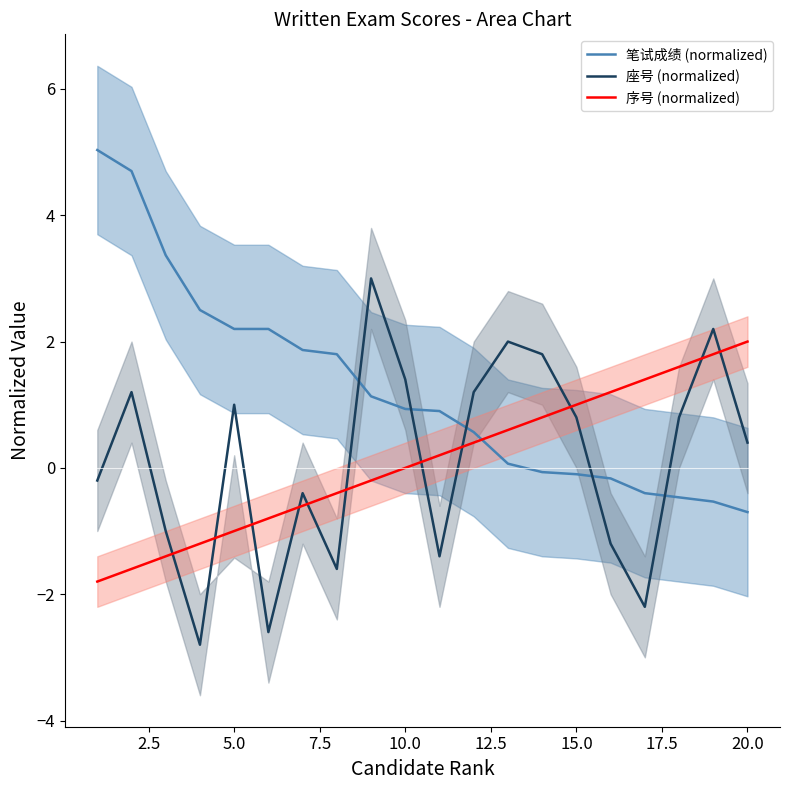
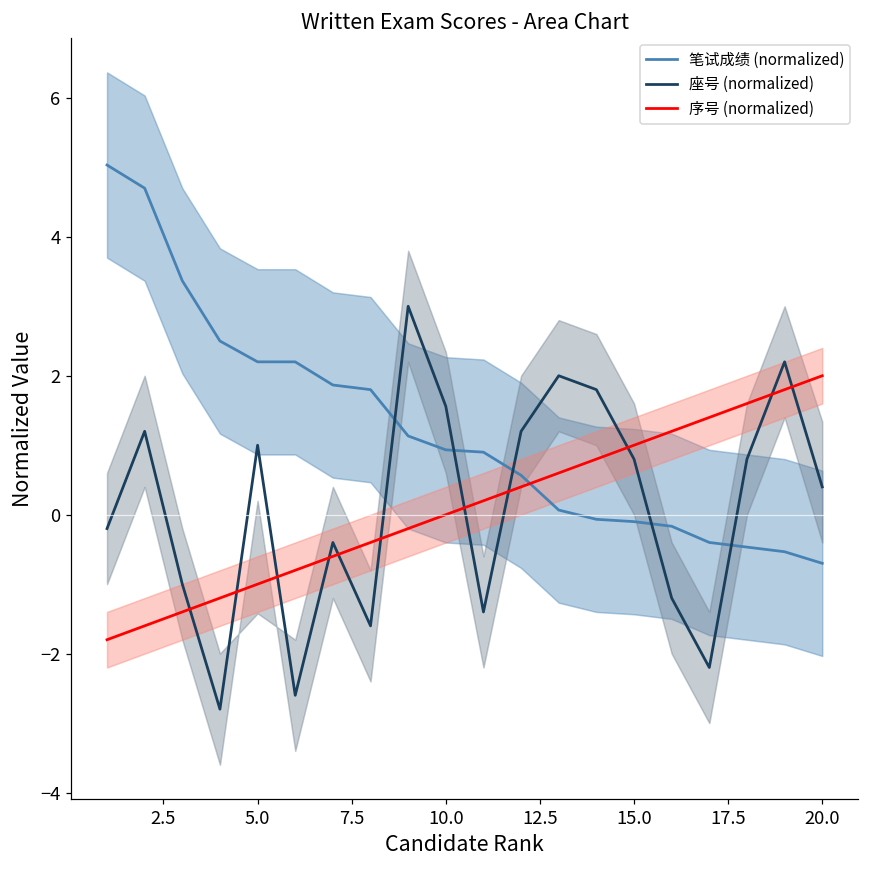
座号 (normalized), 10.0: 1.4 -> 1.6
